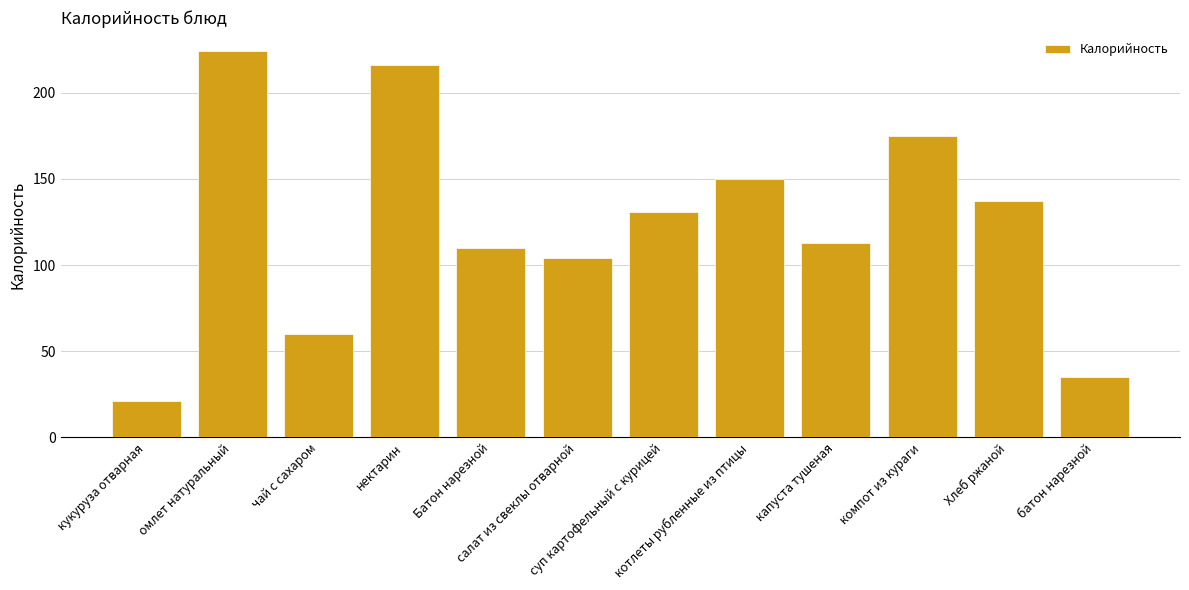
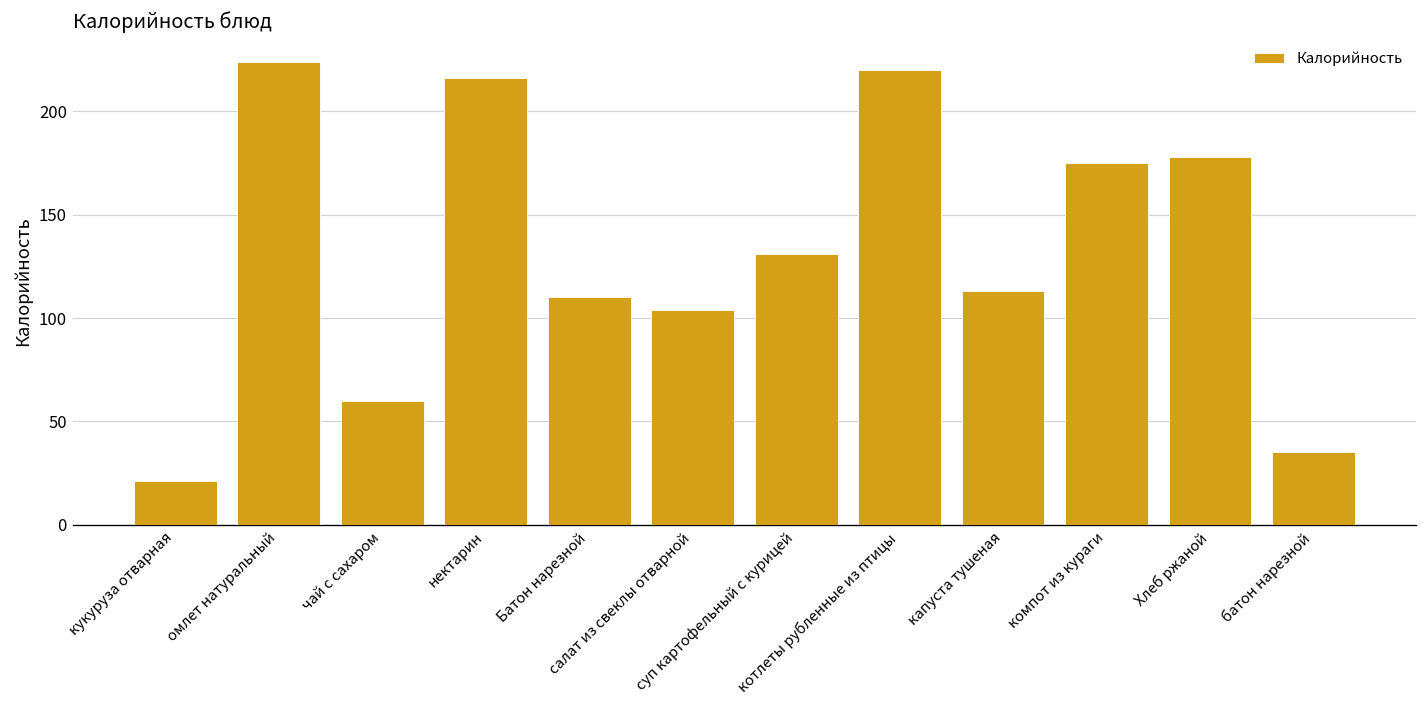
котлеты рубленные из птицы: 150 -> 220
Хлеб ржаной: 137 -> 178
